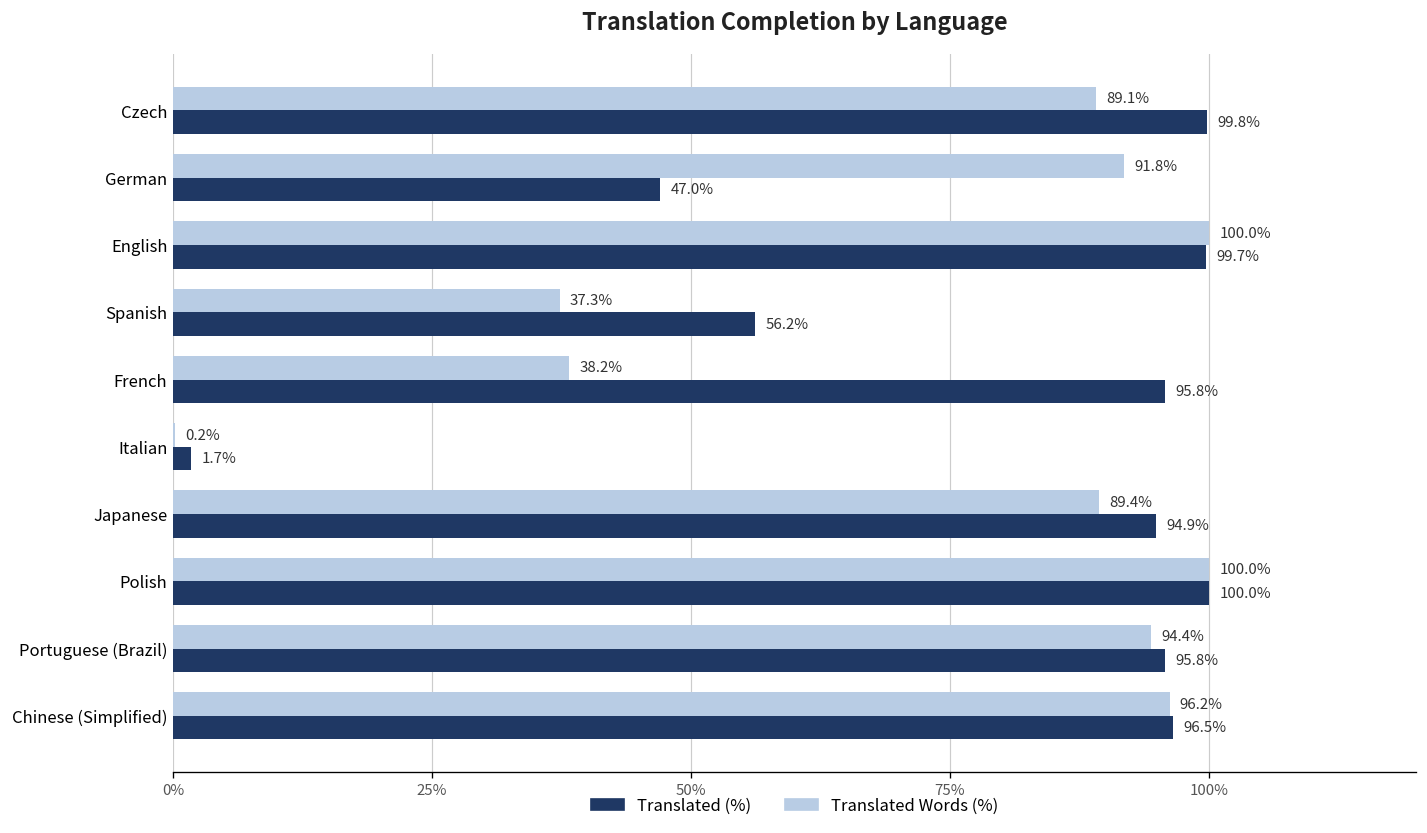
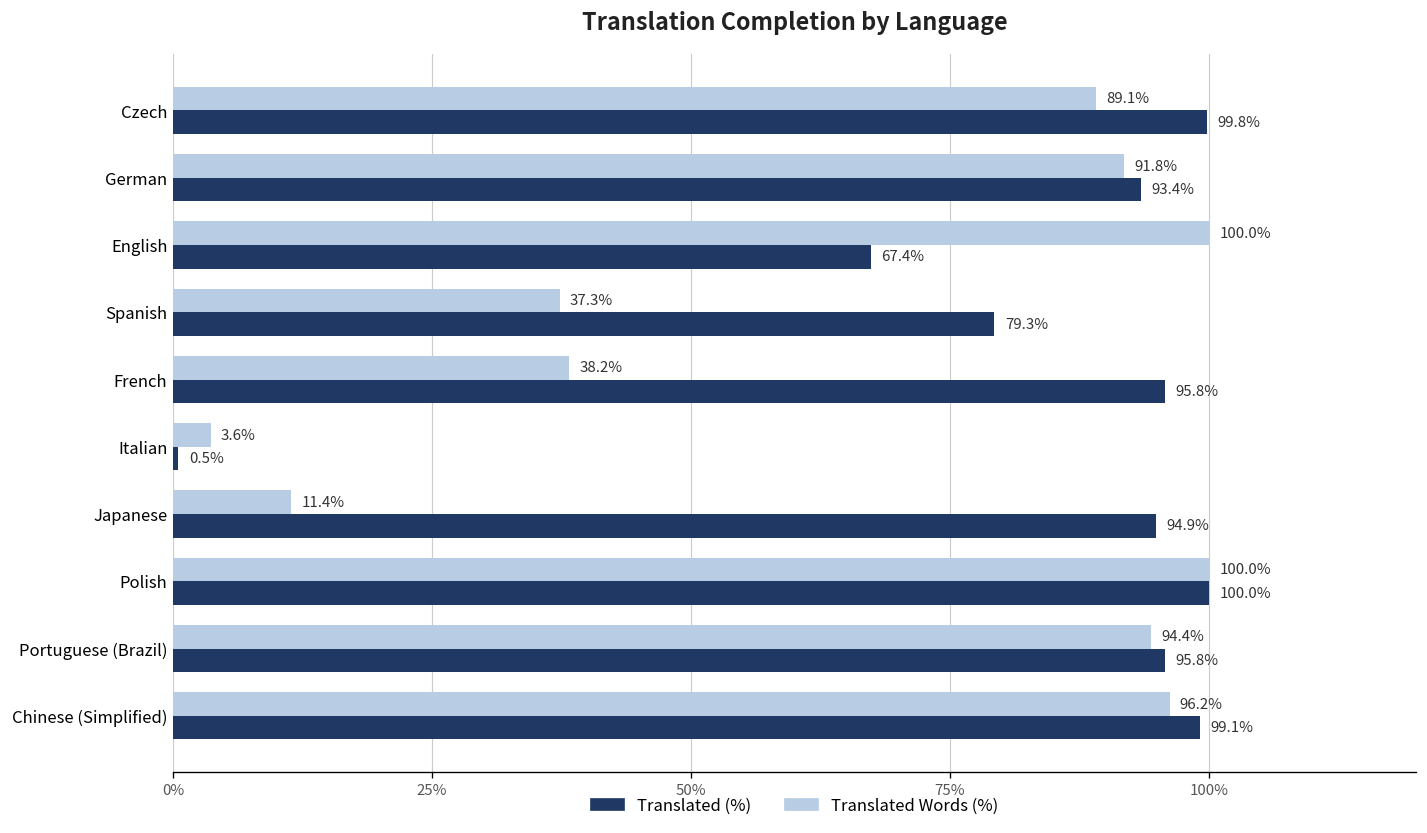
Translated (%), German: 47.0% -> 93.4%
Translated (%), English: 99.7% -> 67.4%
Translated (%), Spanish: 56.2% -> 79.3%
Translated Words (%), Italian: 0.2% -> 3.6%
Translated (%), Italian: 1.7% -> 0.5%
Translated Words (%), Japanese: 89.4% -> 11.4%
Translated (%), Chinese (Simplified): 96.5% -> 99.1%
